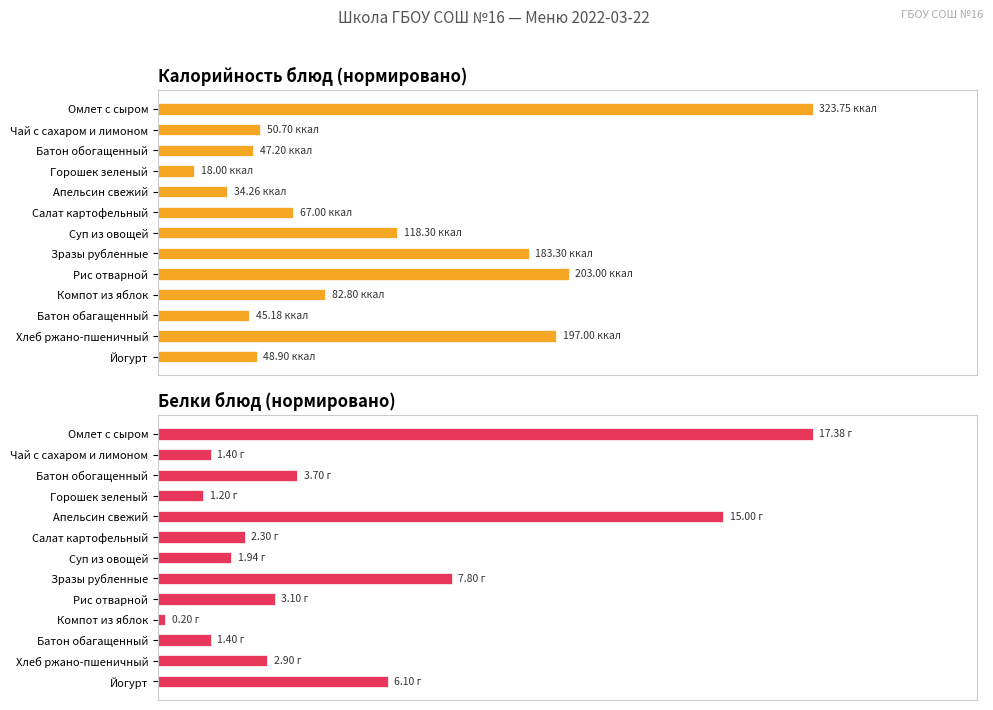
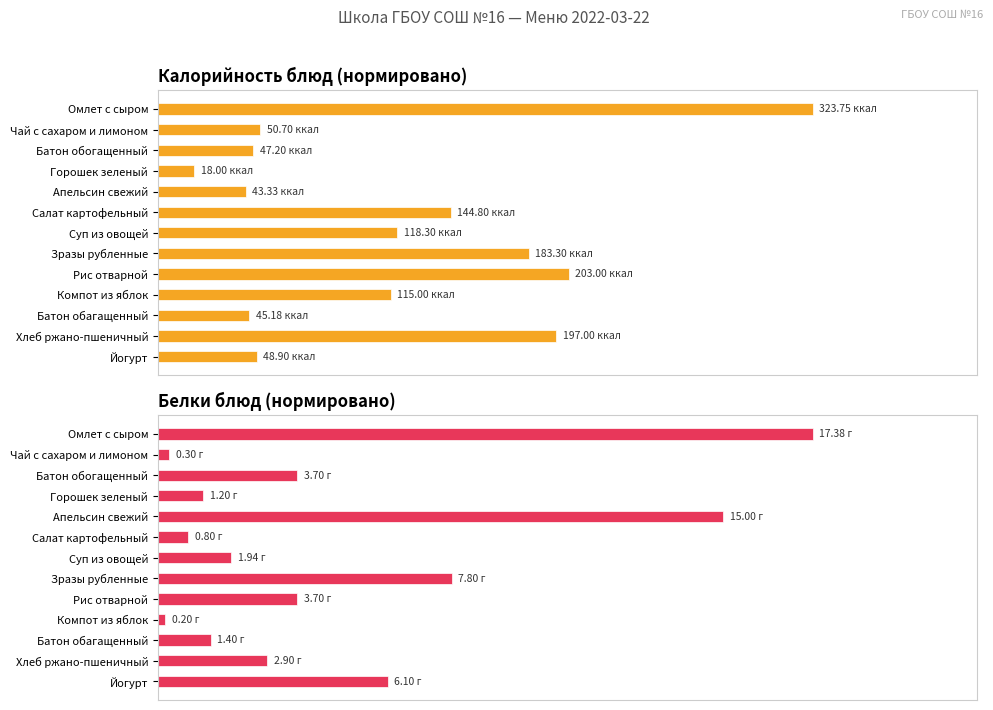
Калорийность блюд (нормировано), Апельсин свежий: 34.26 -> 43.33
Калорийность блюд (нормировано), Салат картофельный: 67.00 -> 144.80
Калорийность блюд (нормировано), Компот из яблок: 82.80 -> 115.00
Белки блюд (нормировано), Чай с сахаром и лимоном: 1.40 -> 0.30
Белки блюд (нормировано), Салат картофельный: 2.30 -> 0.80
Белки блюд (нормировано), Рис отварной: 3.10 -> 3.70
